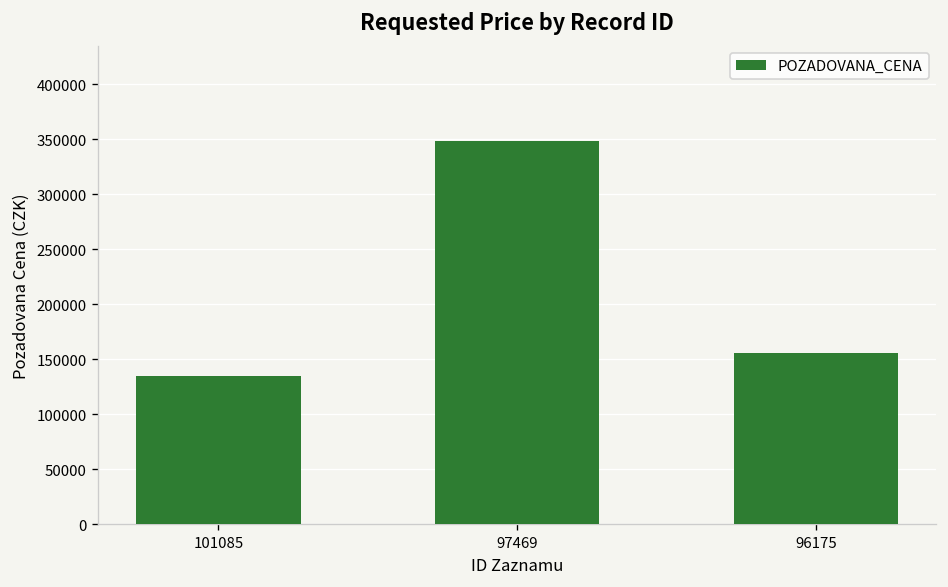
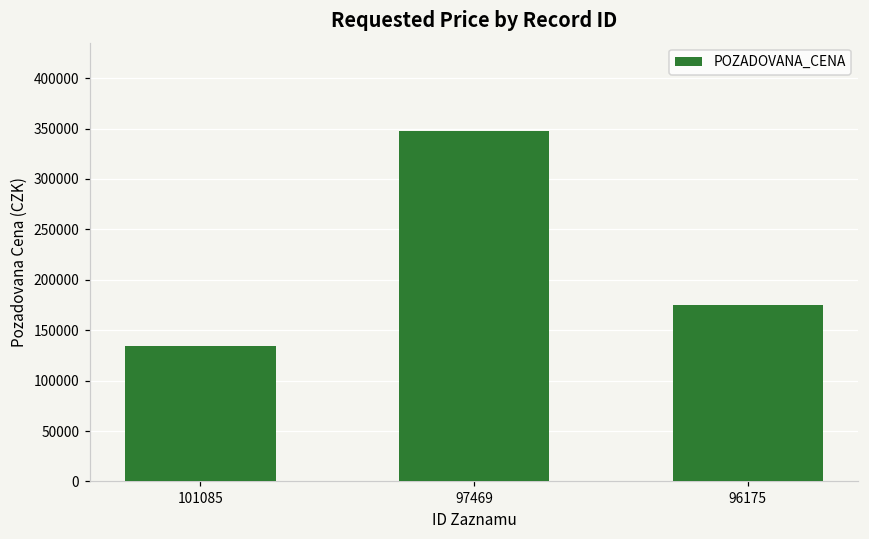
96175: 160000 -> 170000
